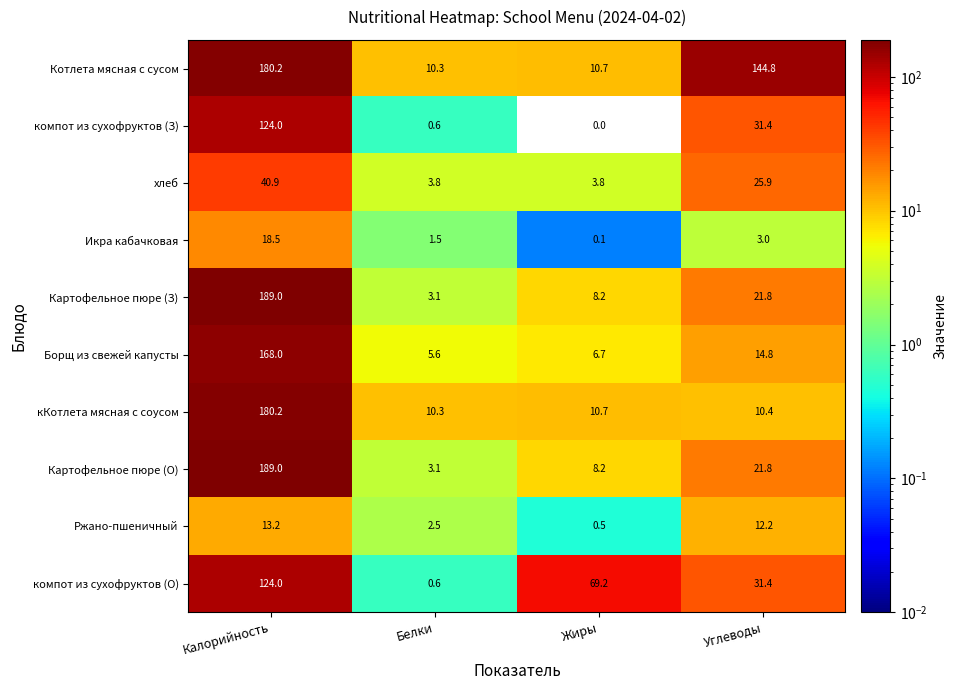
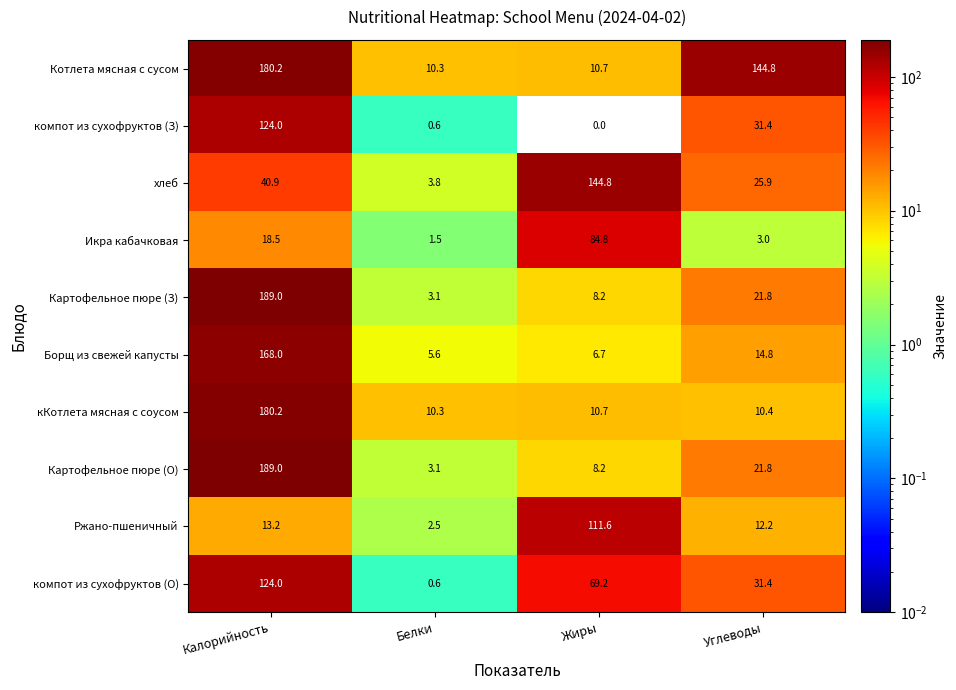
хлеб, Жиры: 3.8 -> 144.8
Икра кабачковая, Жиры: 0.1 -> 84.8
Ржано-пшеничный, Жиры: 0.5 -> 111.6
